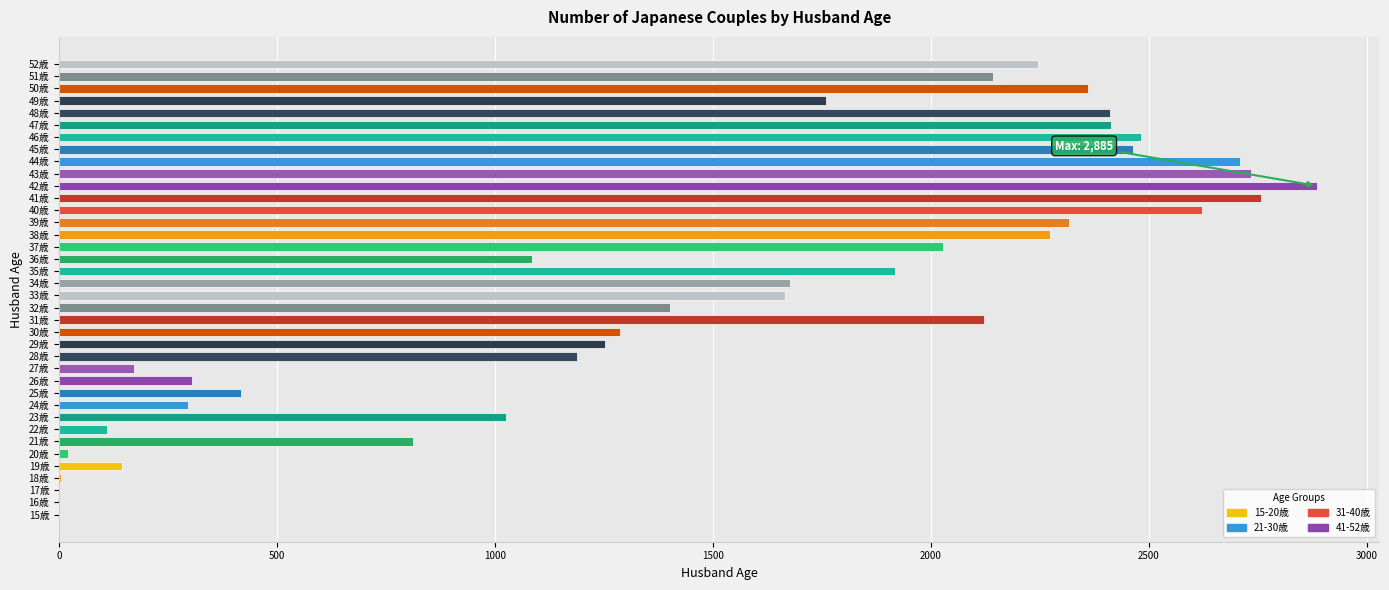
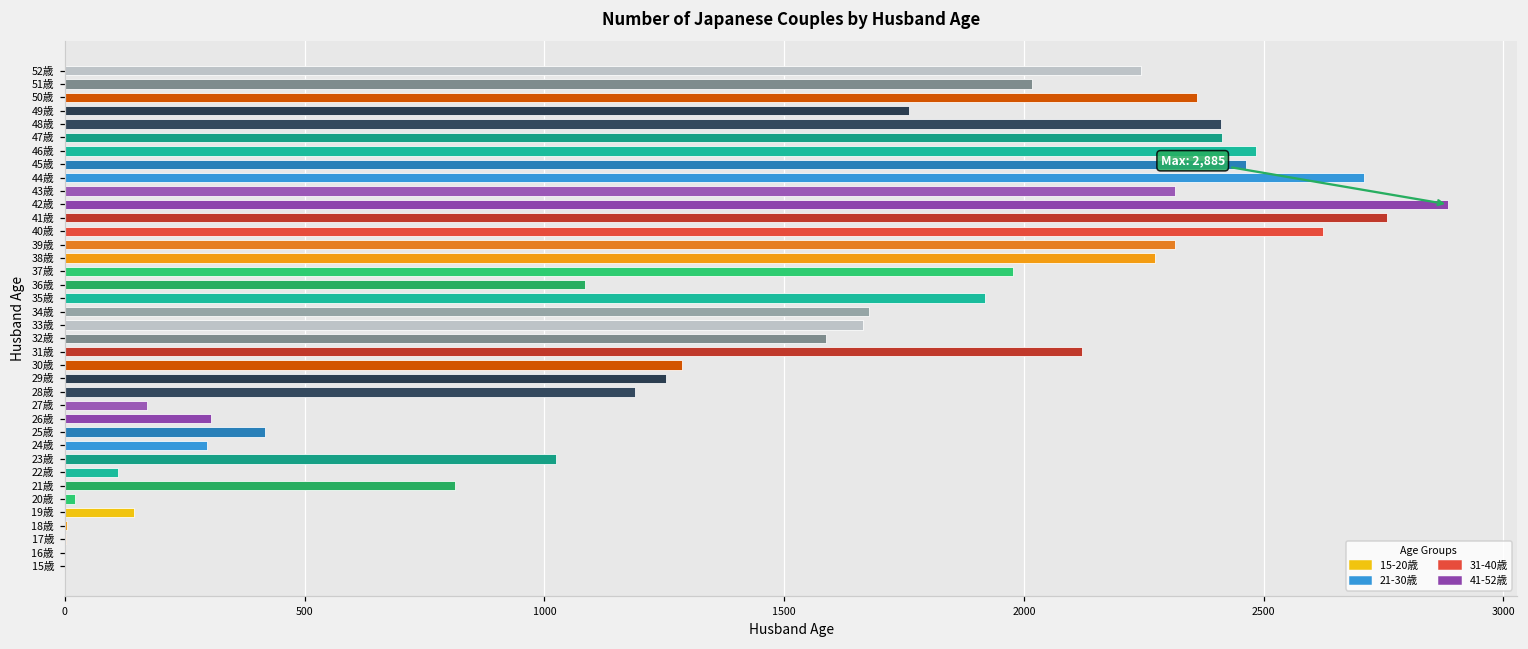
51歳: 2140 -> 2020
43歳: 2730 -> 2320
37歳: 2030 -> 1980
32歳: 1400 -> 1590
